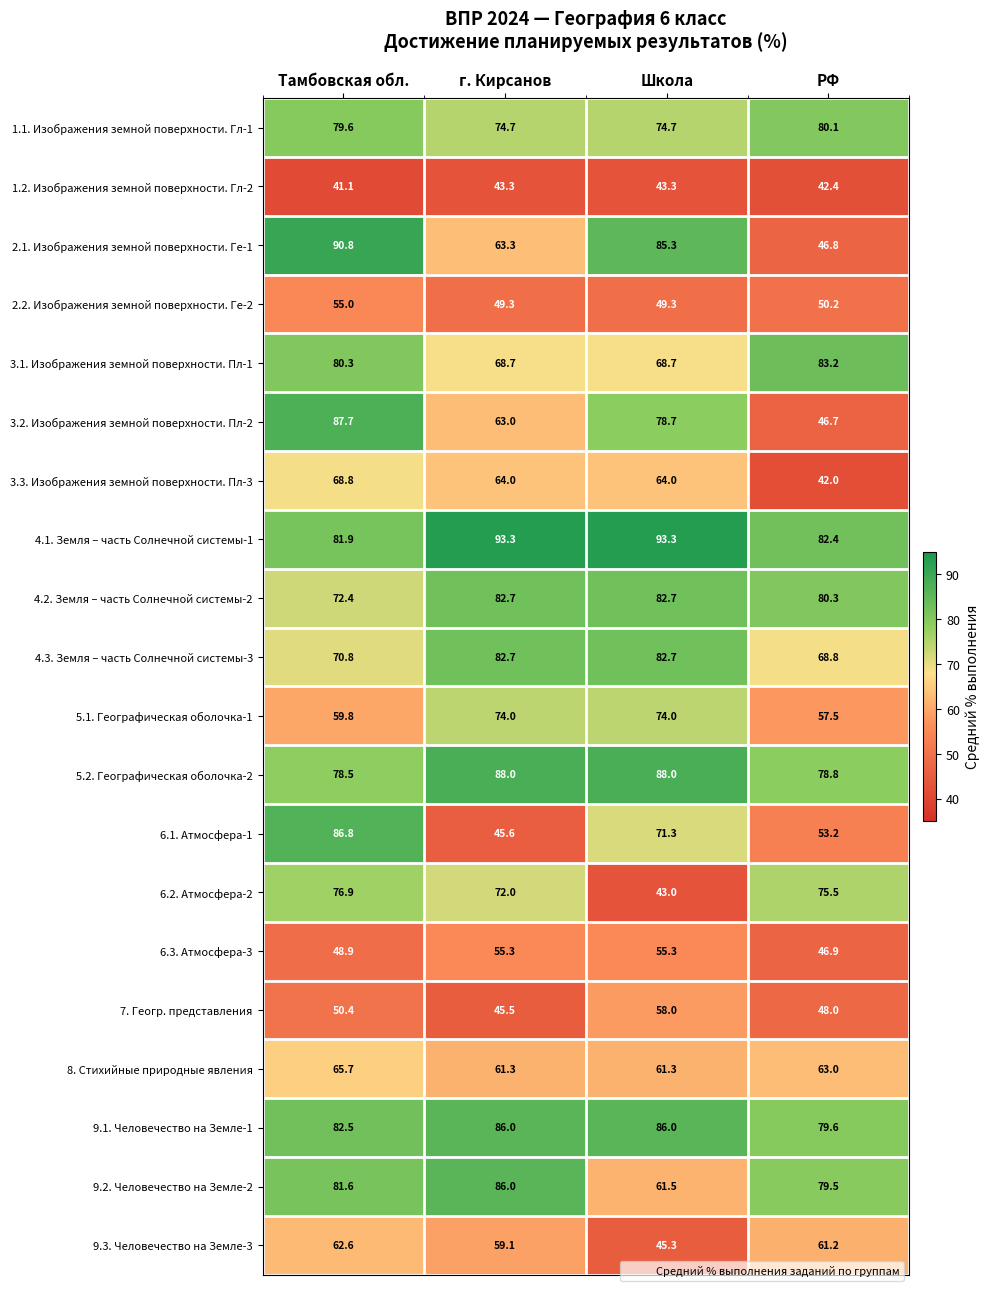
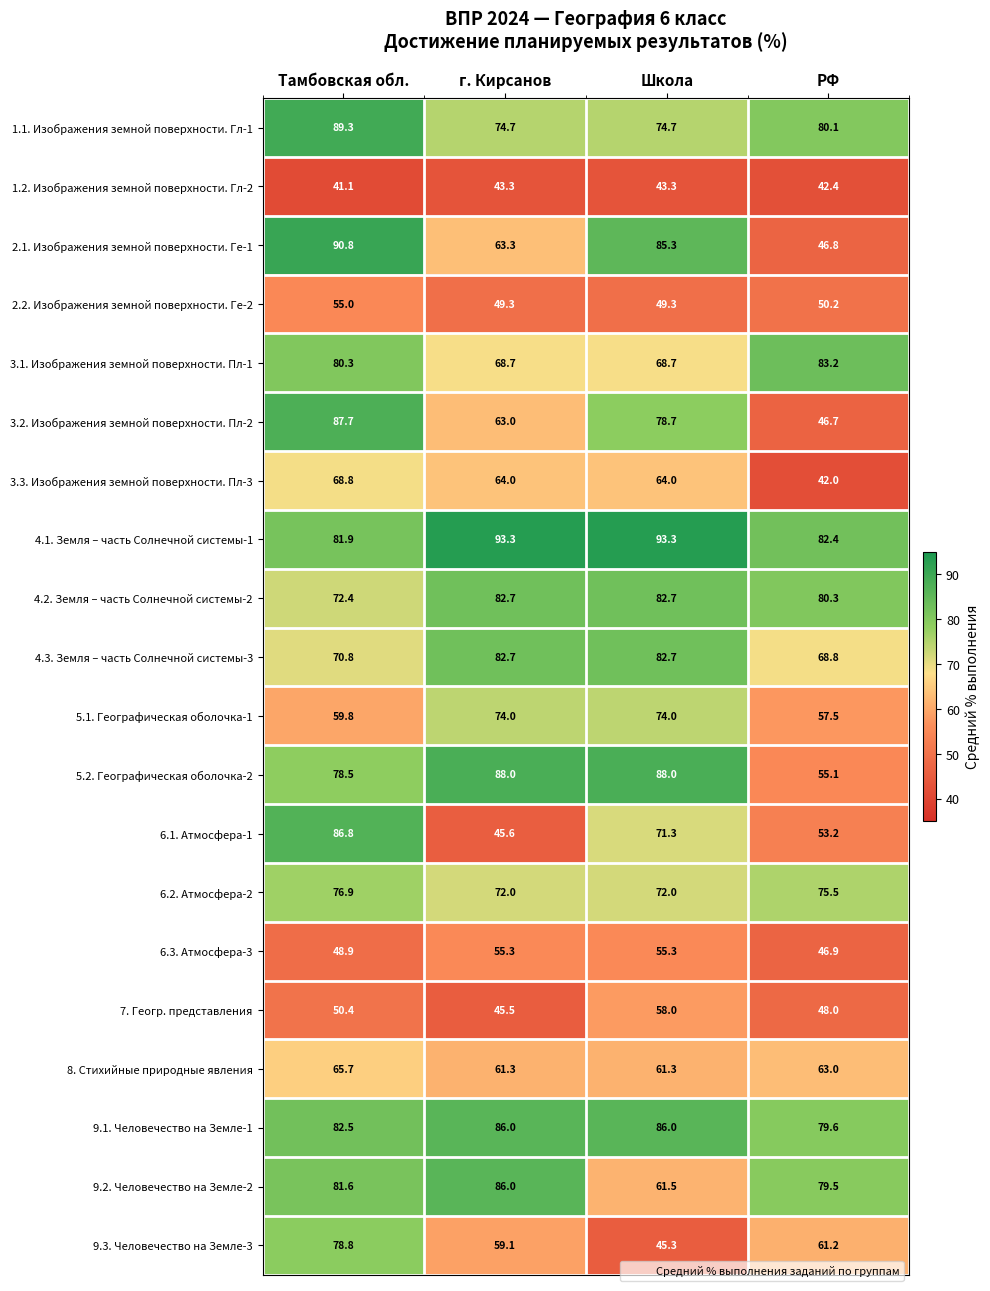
1.1. Изображения земной поверхности. Гл-1, Тамбовская обл.: 79.6 -> 89.3
5.2. Географическая оболочка-2, РФ: 78.8 -> 55.1
6.2. Атмосфера-2, Школа: 43.0 -> 72.0
9.3. Человечество на Земле-3, Тамбовская обл.: 62.6 -> 78.8
